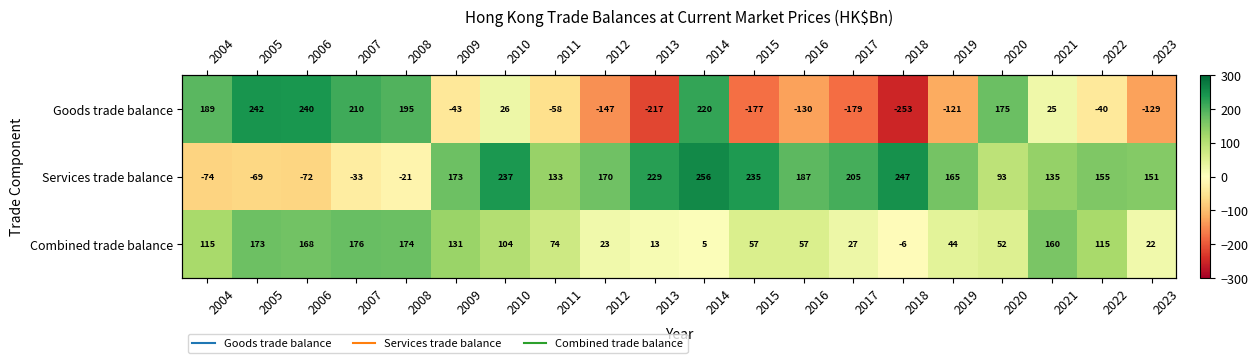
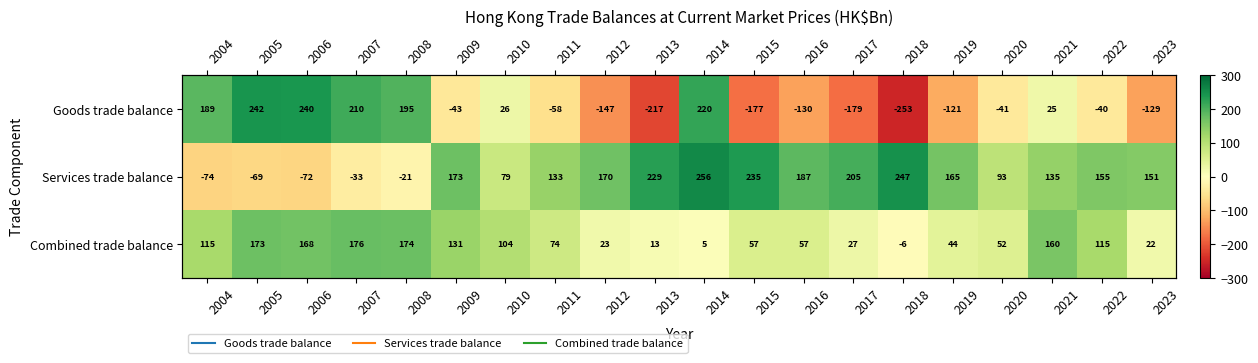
Goods trade balance, 2020: 175 -> -41
Services trade balance, 2010: 237 -> 79
